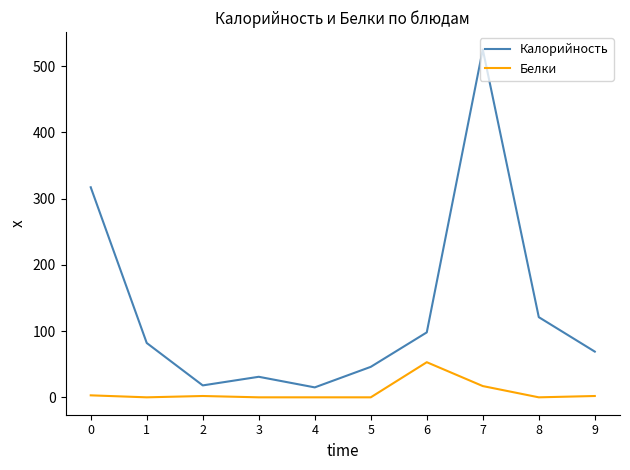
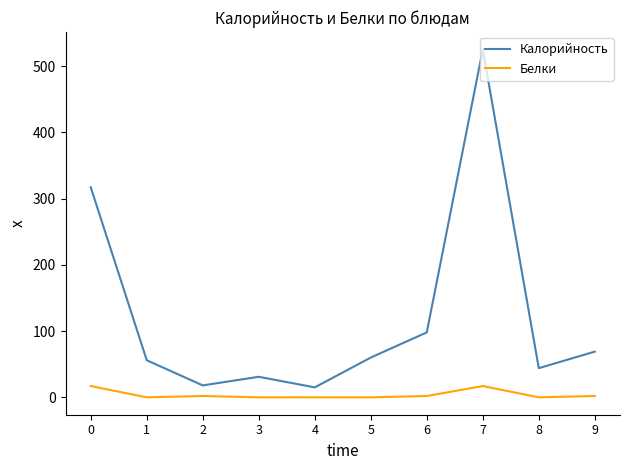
Белки, 0: 0 -> 20
Калорийность, 1: 80 -> 60
Калорийность, 5: 50 -> 60
Белки, 6: 50 -> 0
Калорийность, 8: 120 -> 40
